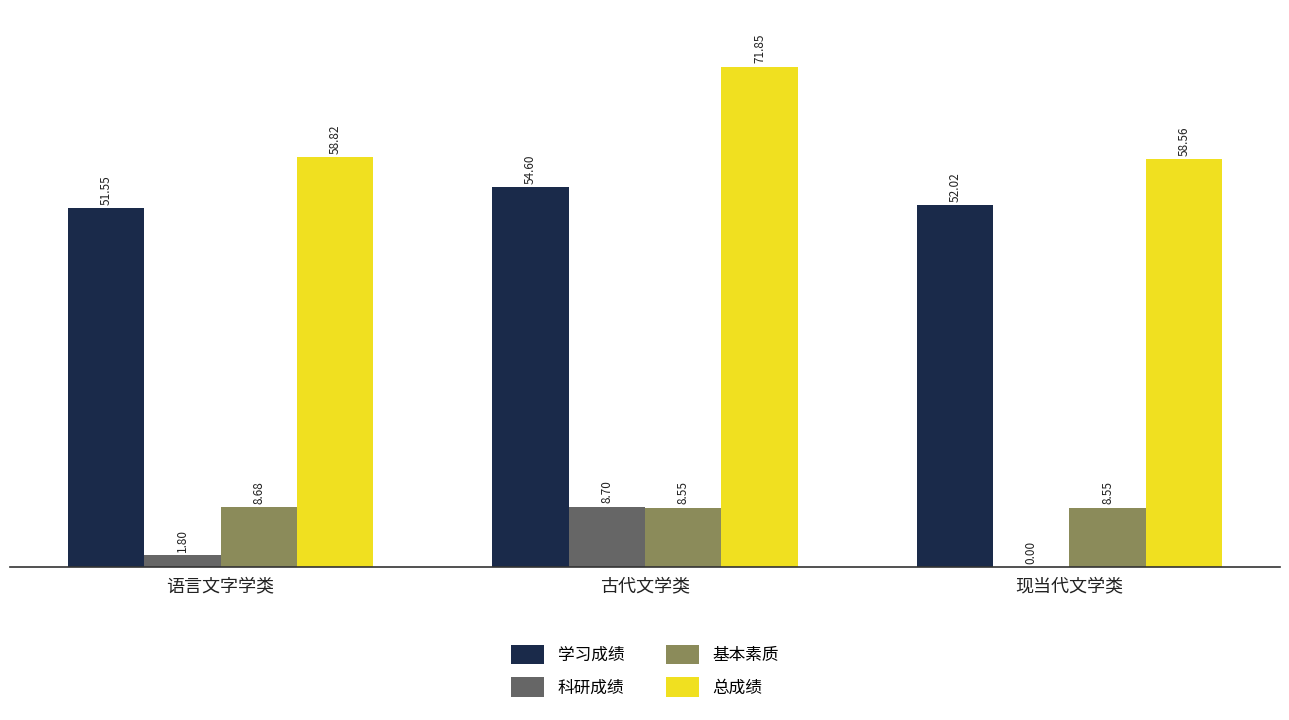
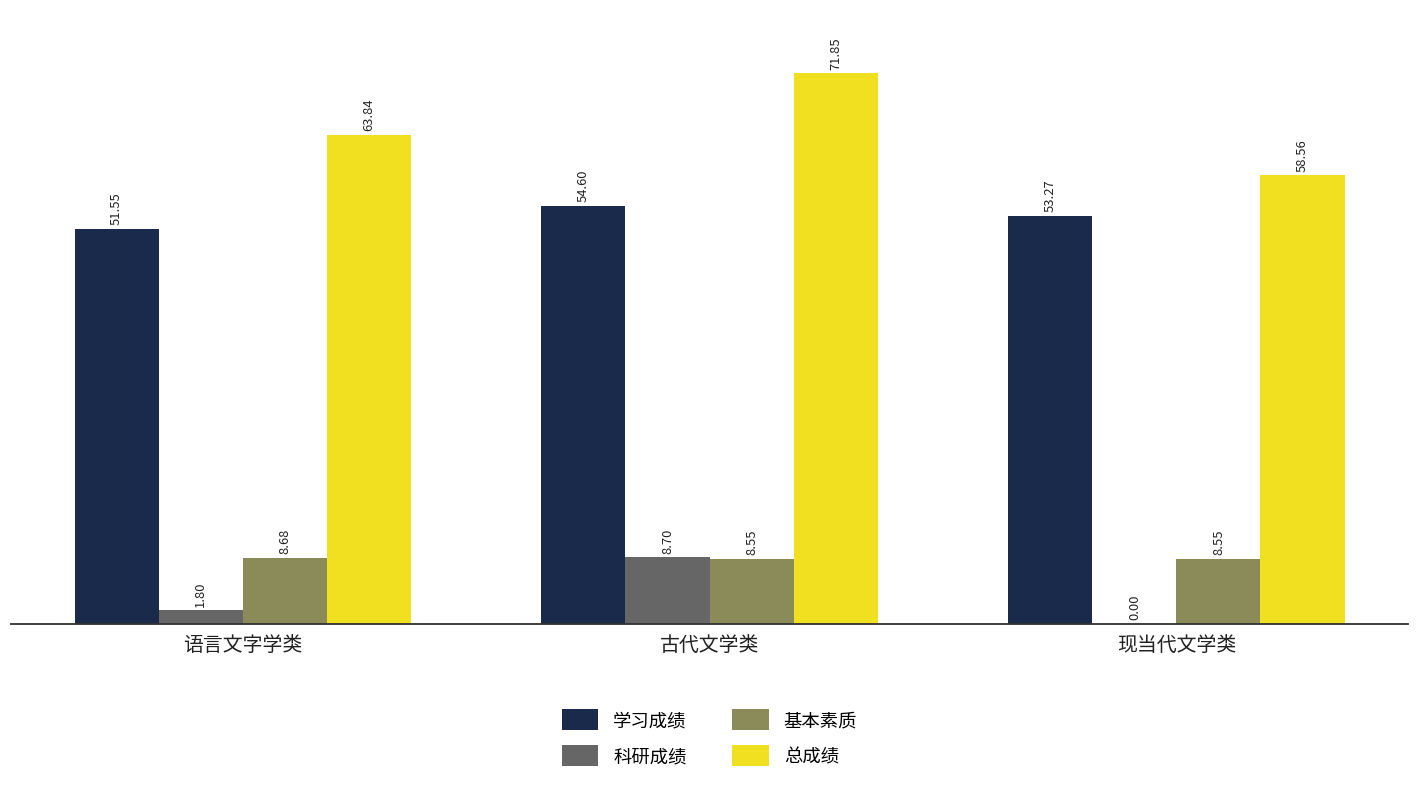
总成绩, 语言文字学类: 58.82 -> 63.84
学习成绩, 现当代文学类: 52.02 -> 53.27
